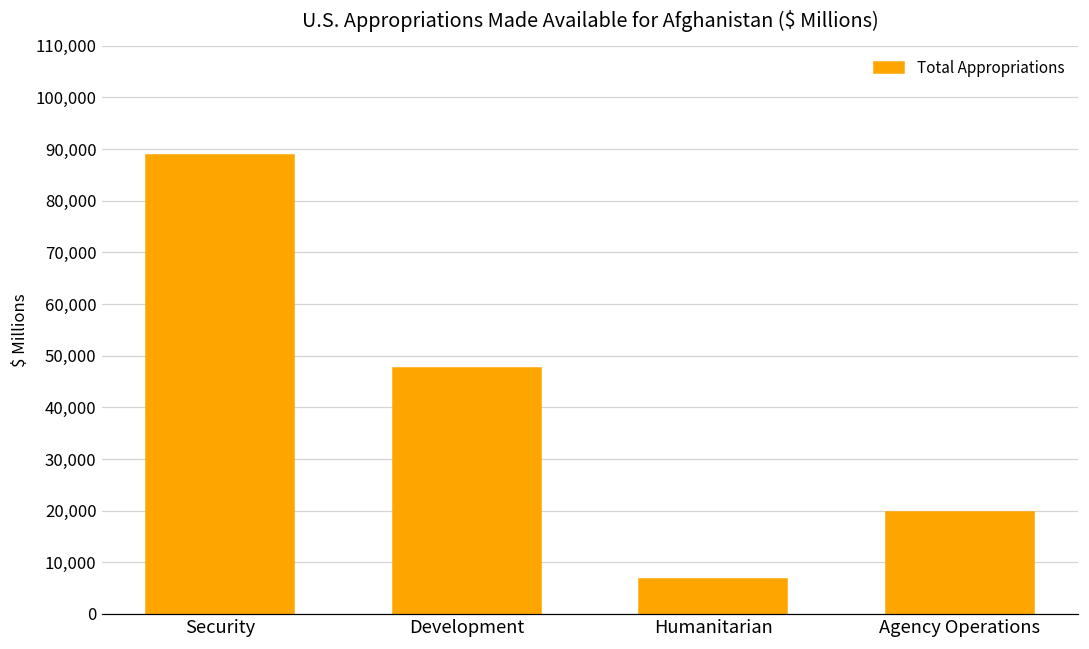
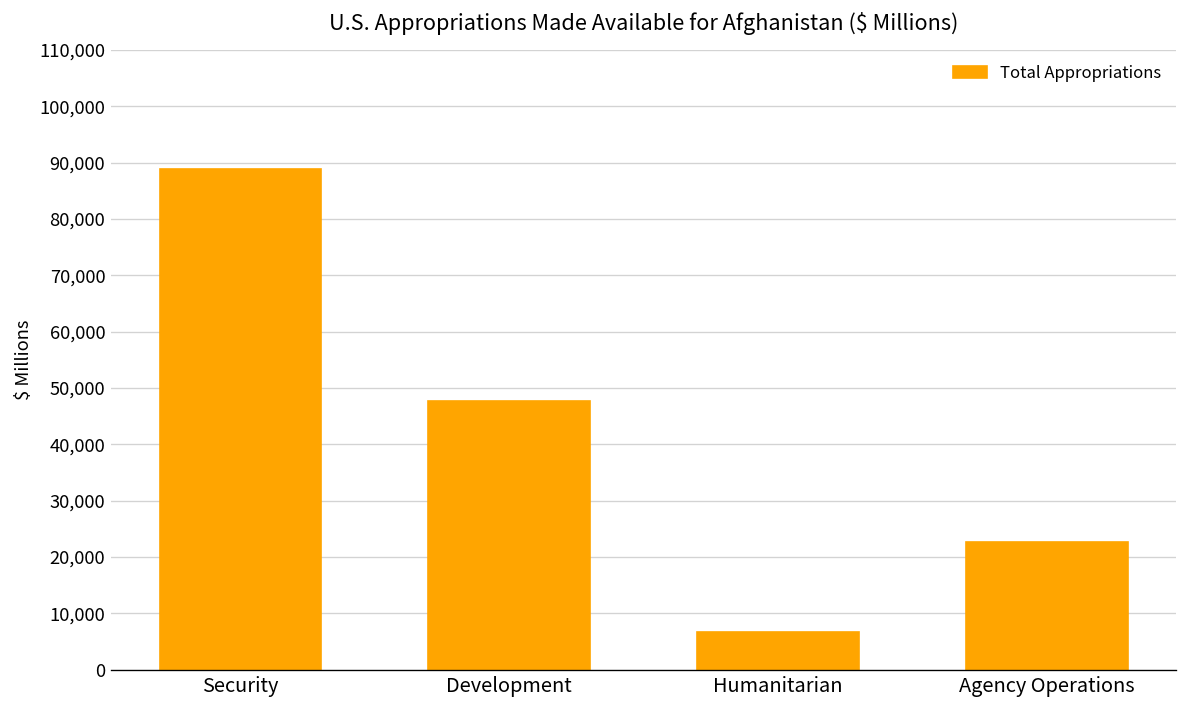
Agency Operations: 20,000 -> 23,000
